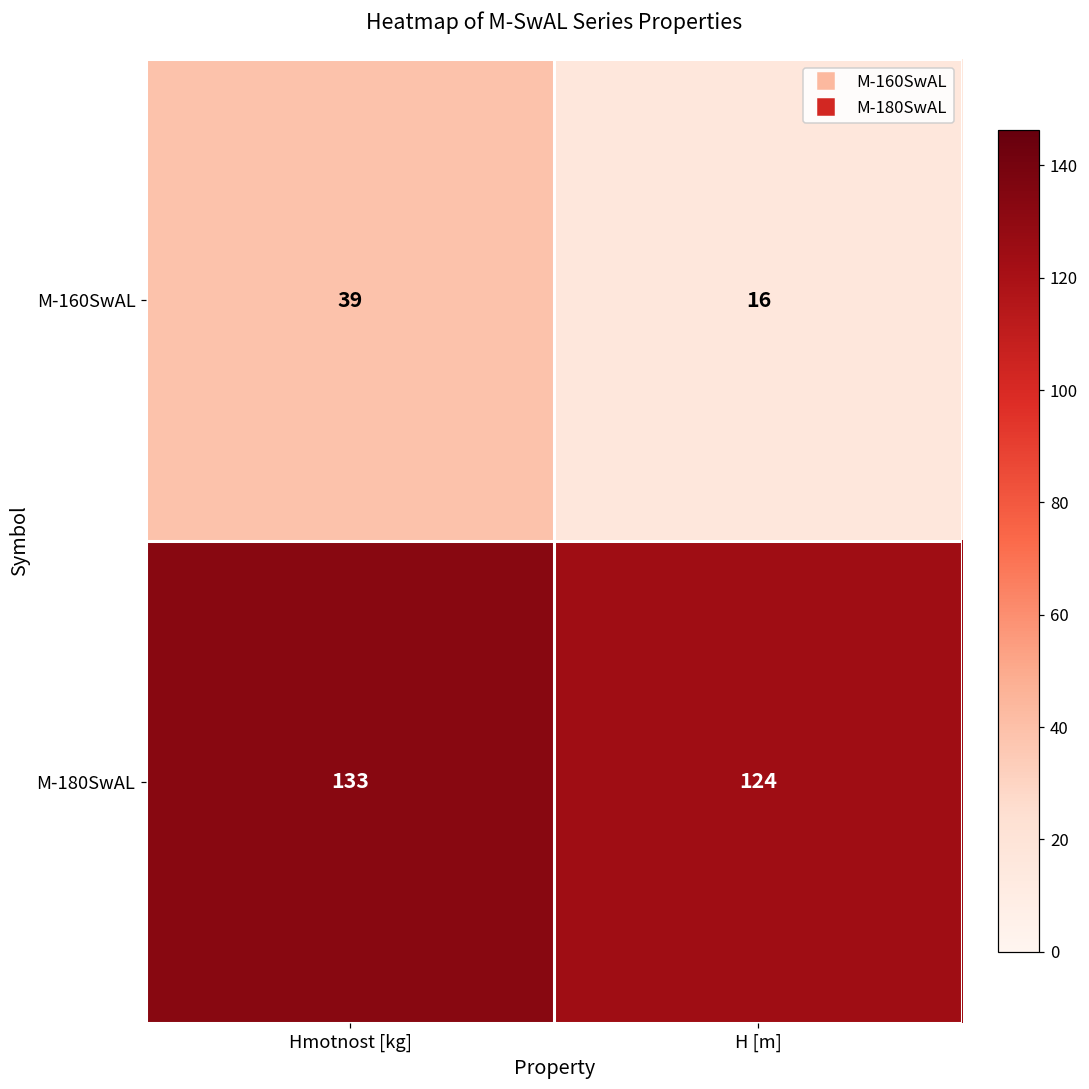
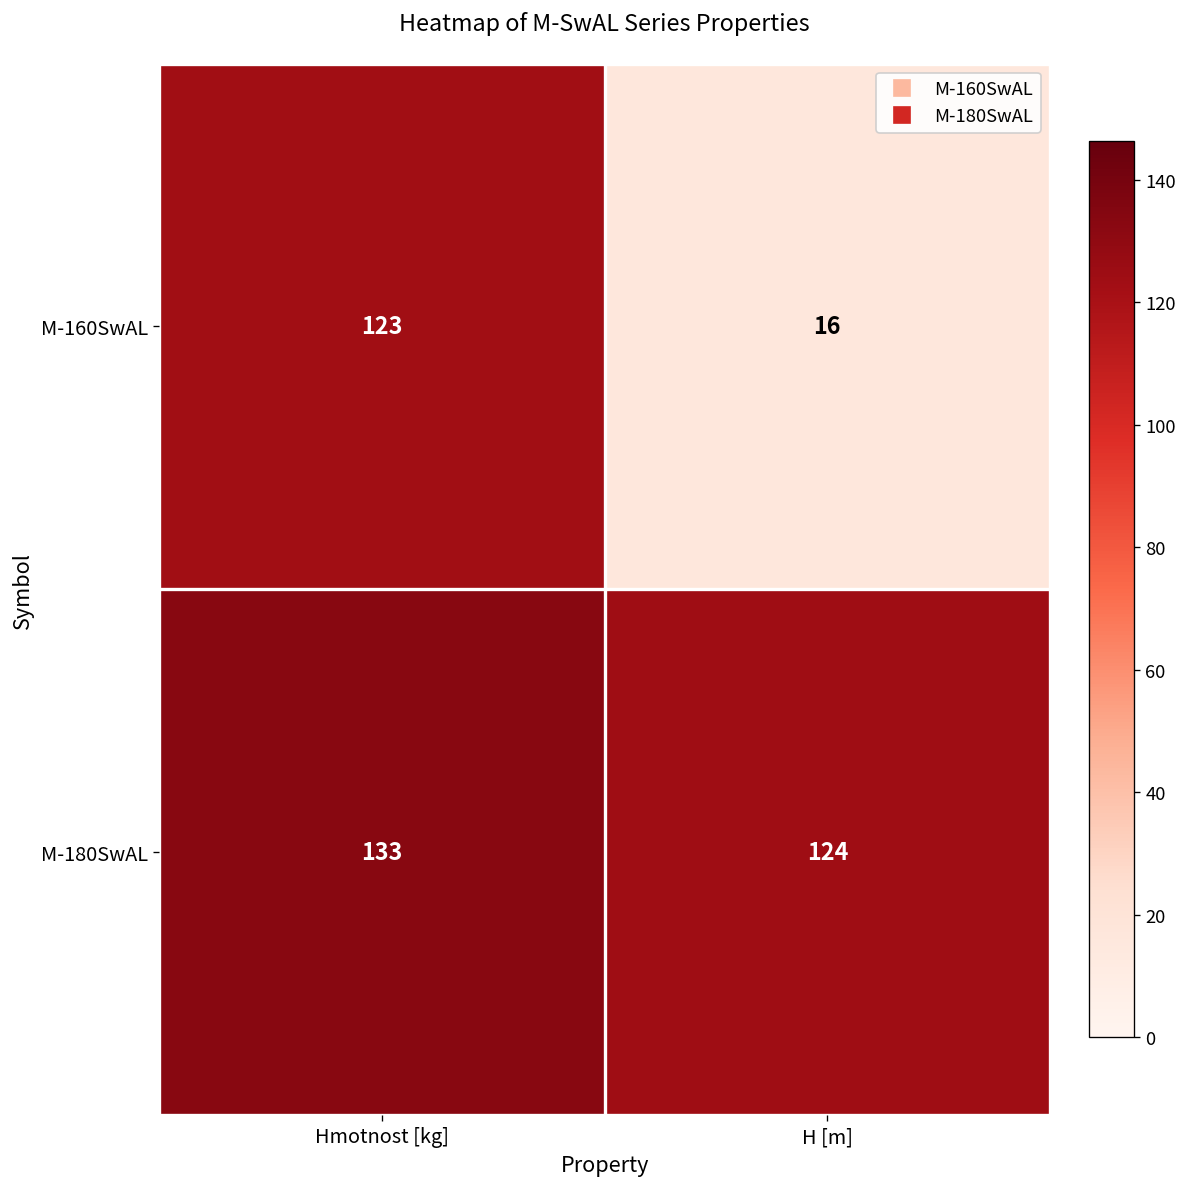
M-160SwAL, Hmotnost [kg]: 39 -> 123
